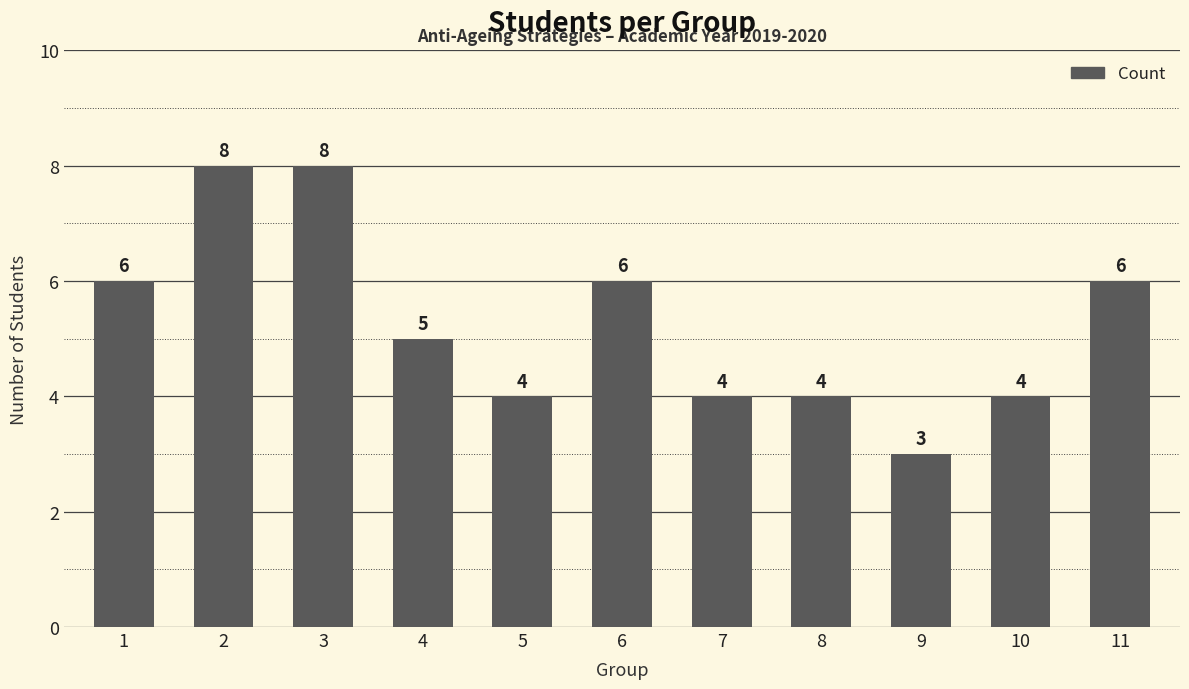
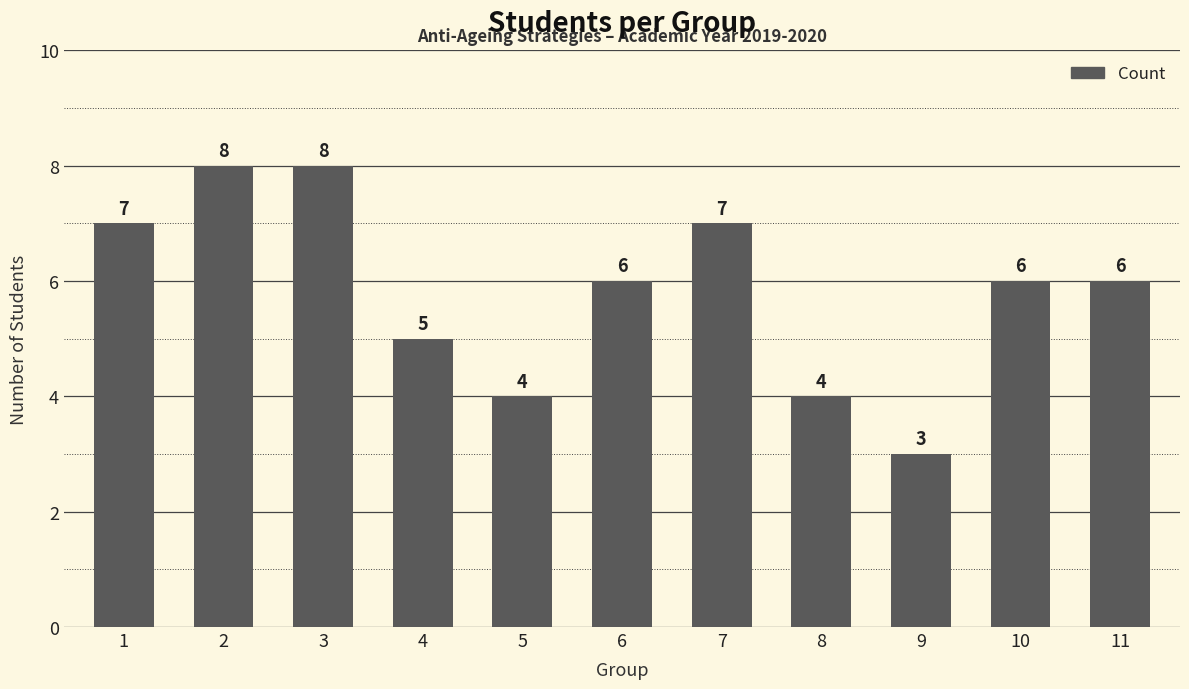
1: 6 -> 7
7: 4 -> 7
10: 4 -> 6
